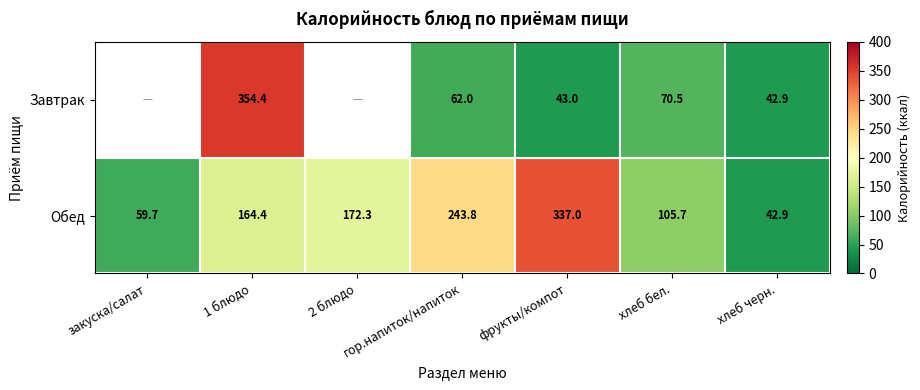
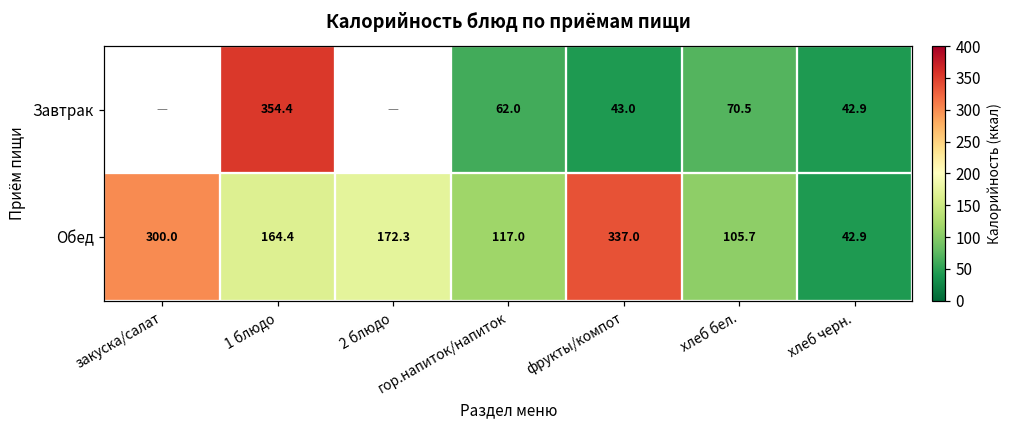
Обед, закуска/салат: 59.7 -> 300.0
Обед, гор.напиток/напиток: 243.8 -> 117.0
